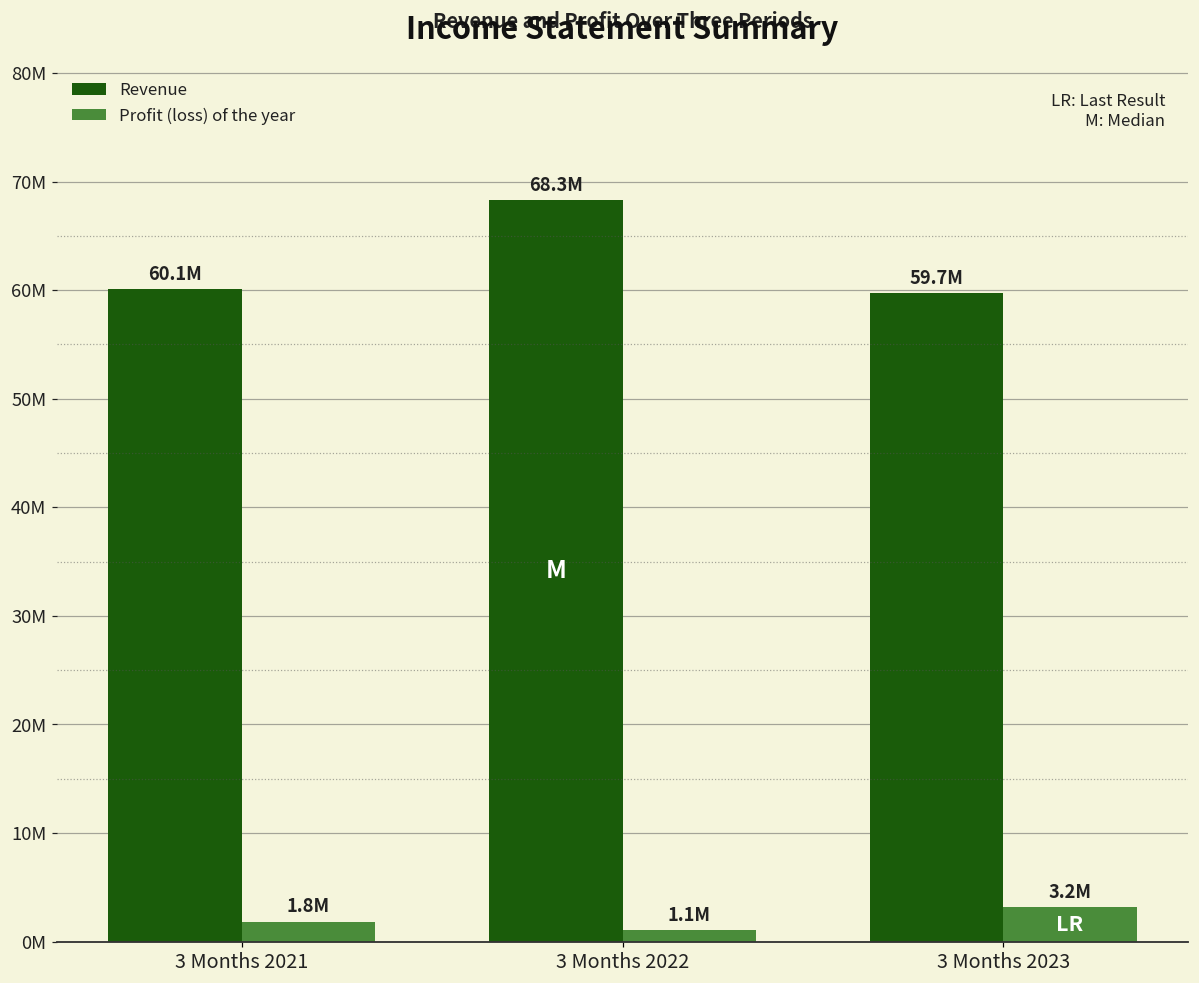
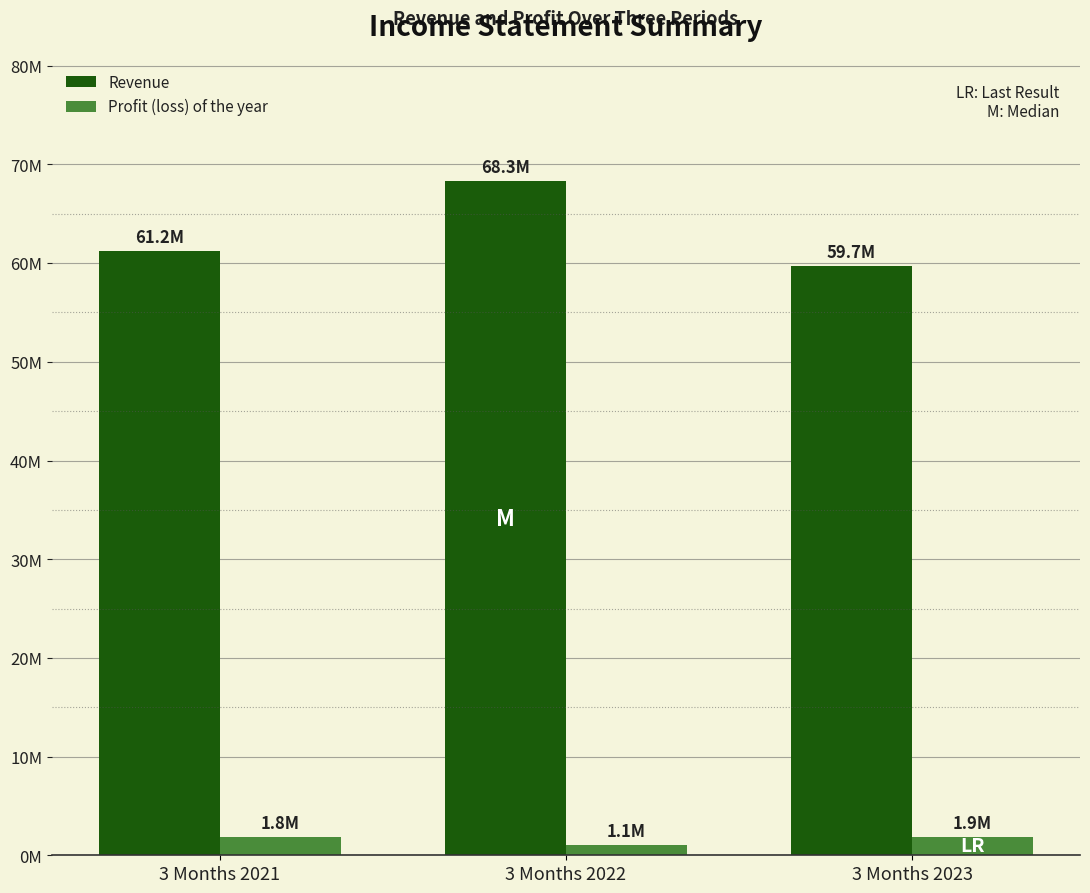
Revenue, 3 Months 2021: 60.1M -> 61.2M
Profit (loss) of the year, 3 Months 2023: 3.2M -> 1.9M
